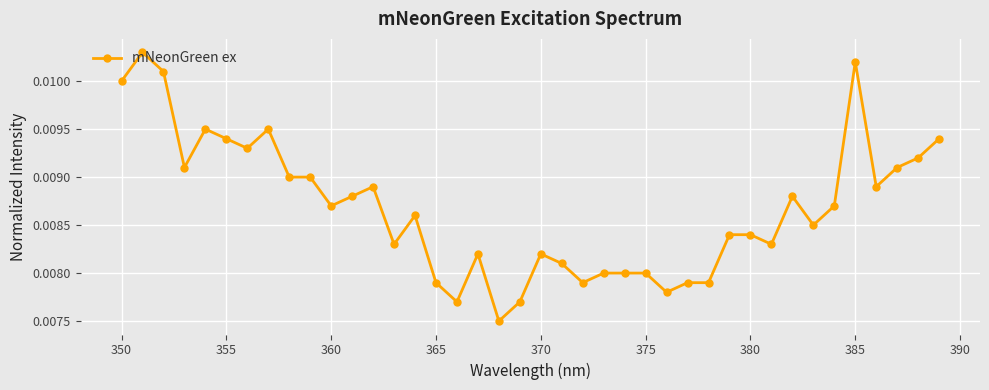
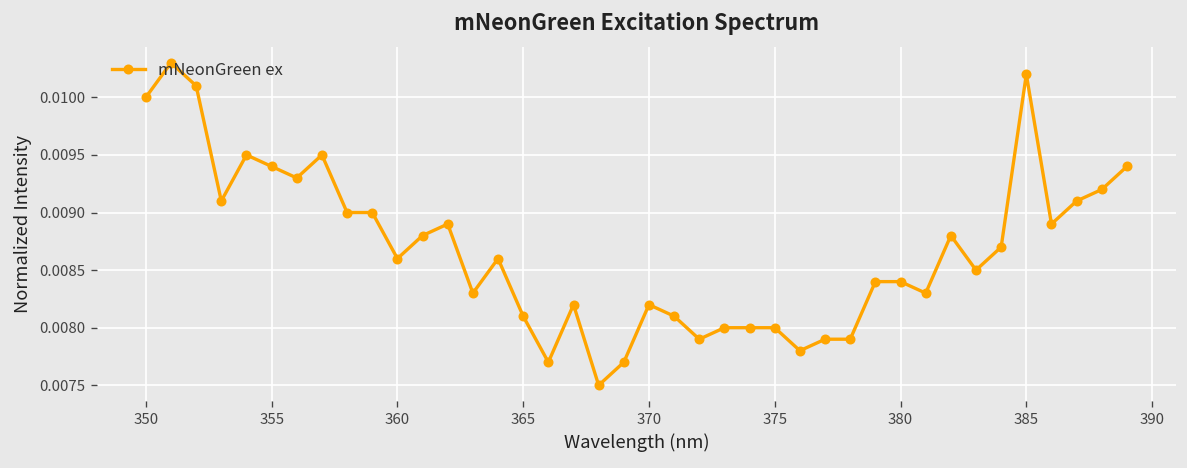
360: 0.0087 -> 0.0086
365: 0.0079 -> 0.0081
